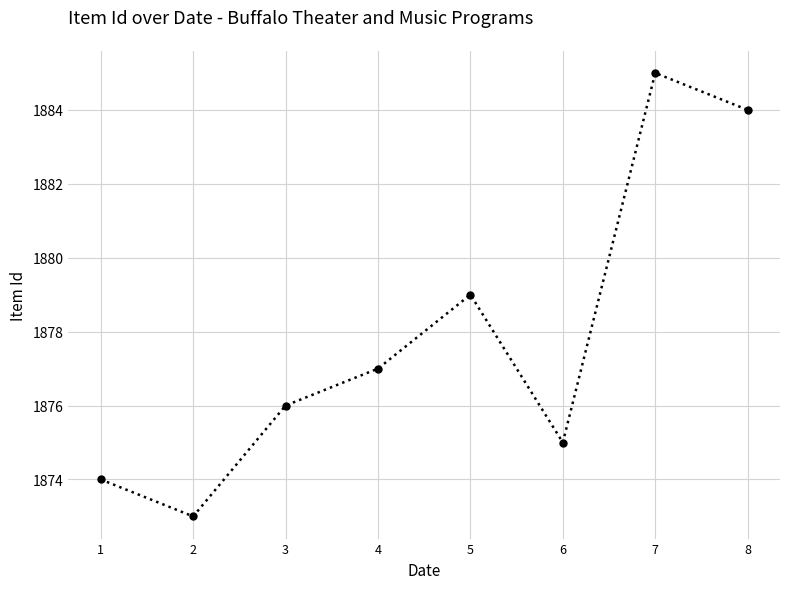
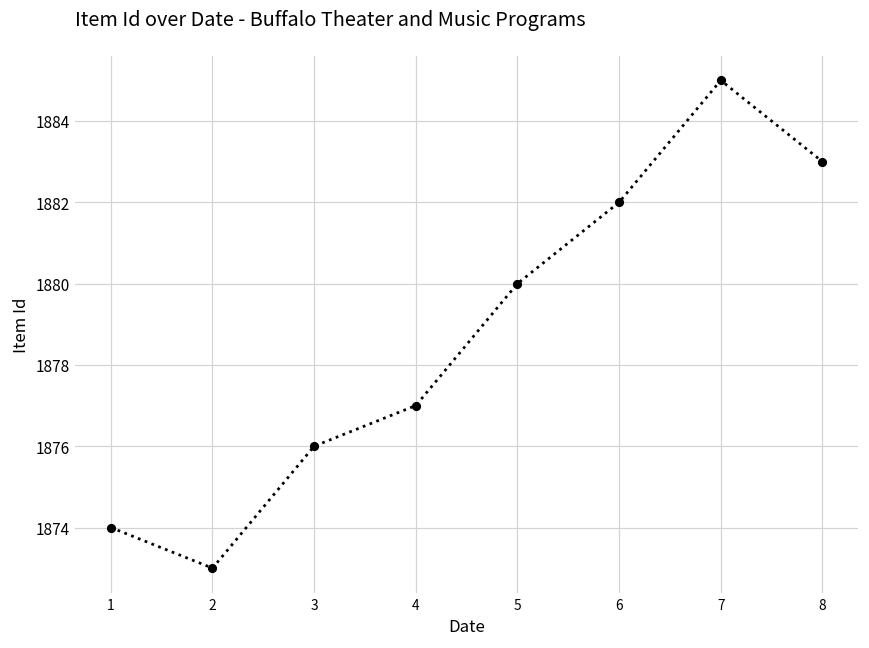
5: 1879 -> 1880
6: 1875 -> 1882
8: 1884 -> 1883
